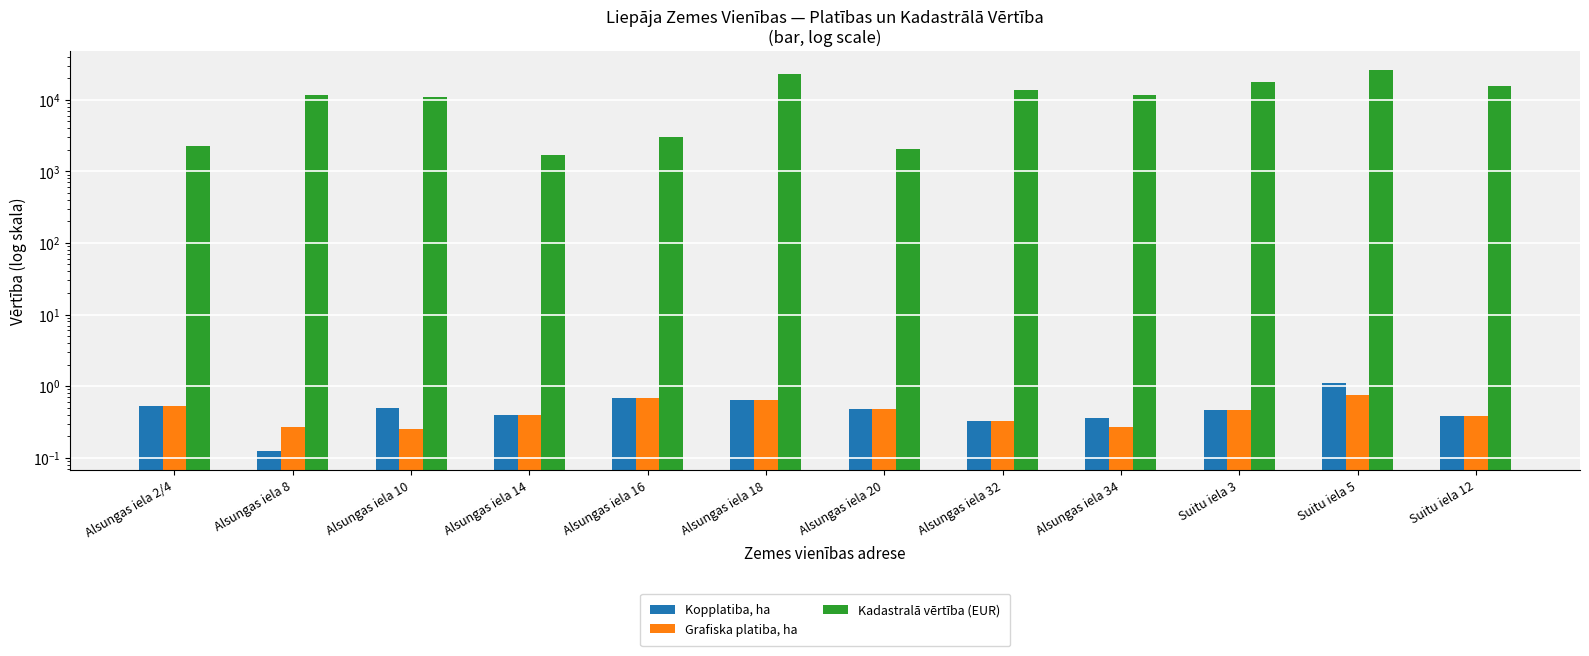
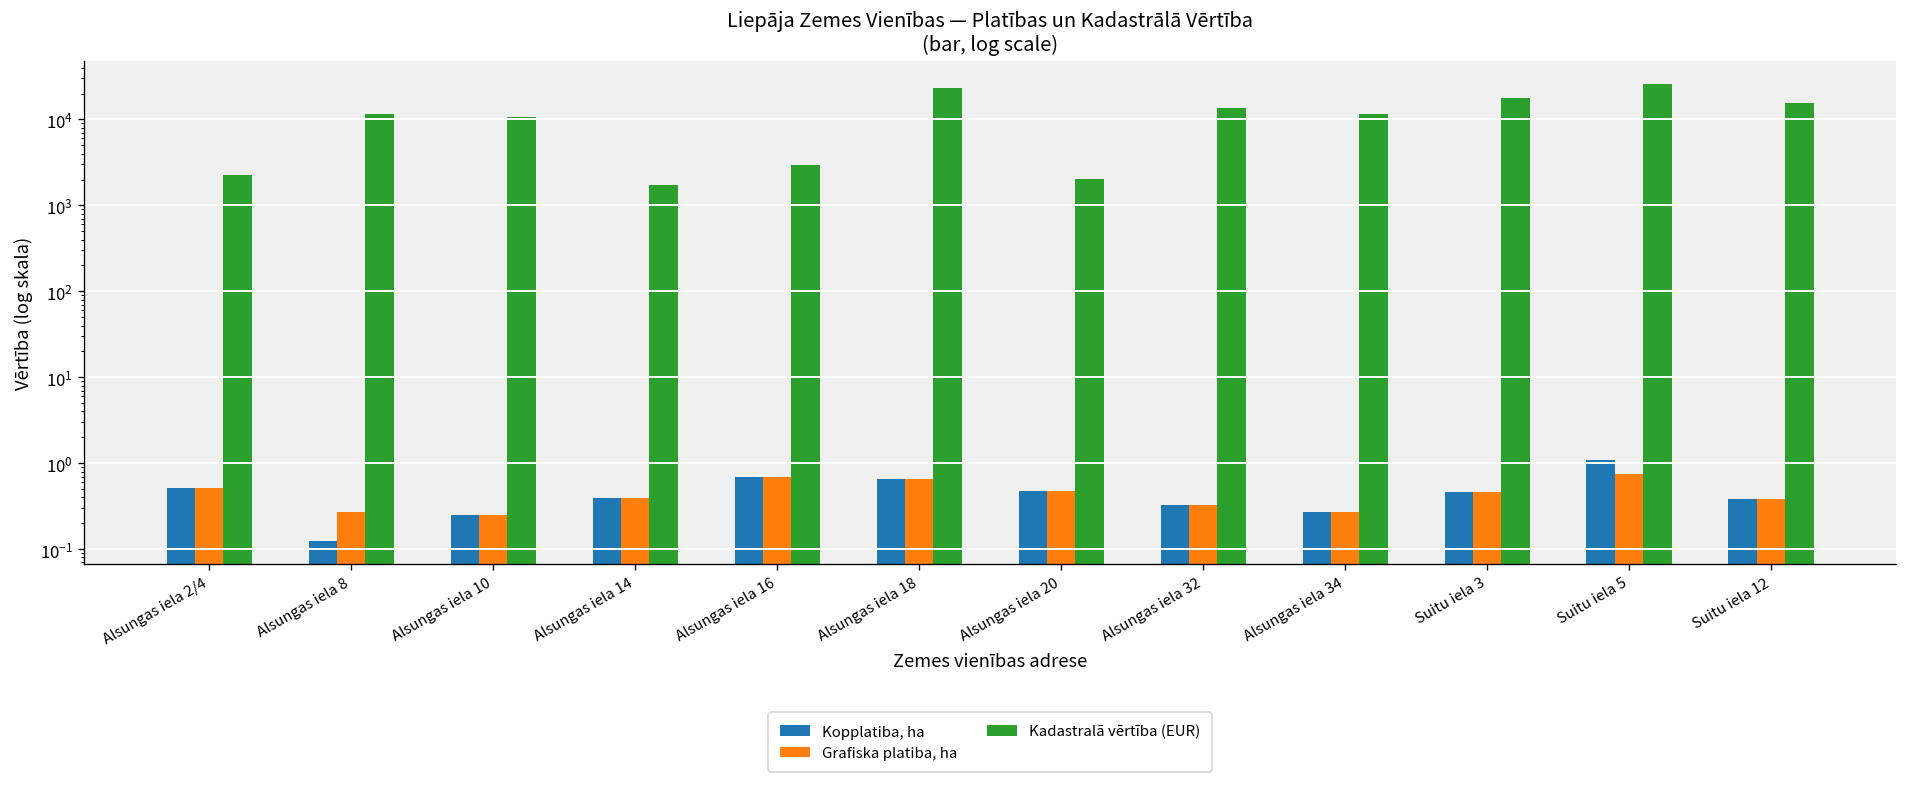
Kopplatiba, ha, Alsungas iela 10: 0.5 -> 0.25
Kopplatiba, ha, Alsungas iela 34: 0.4 -> 0.27
